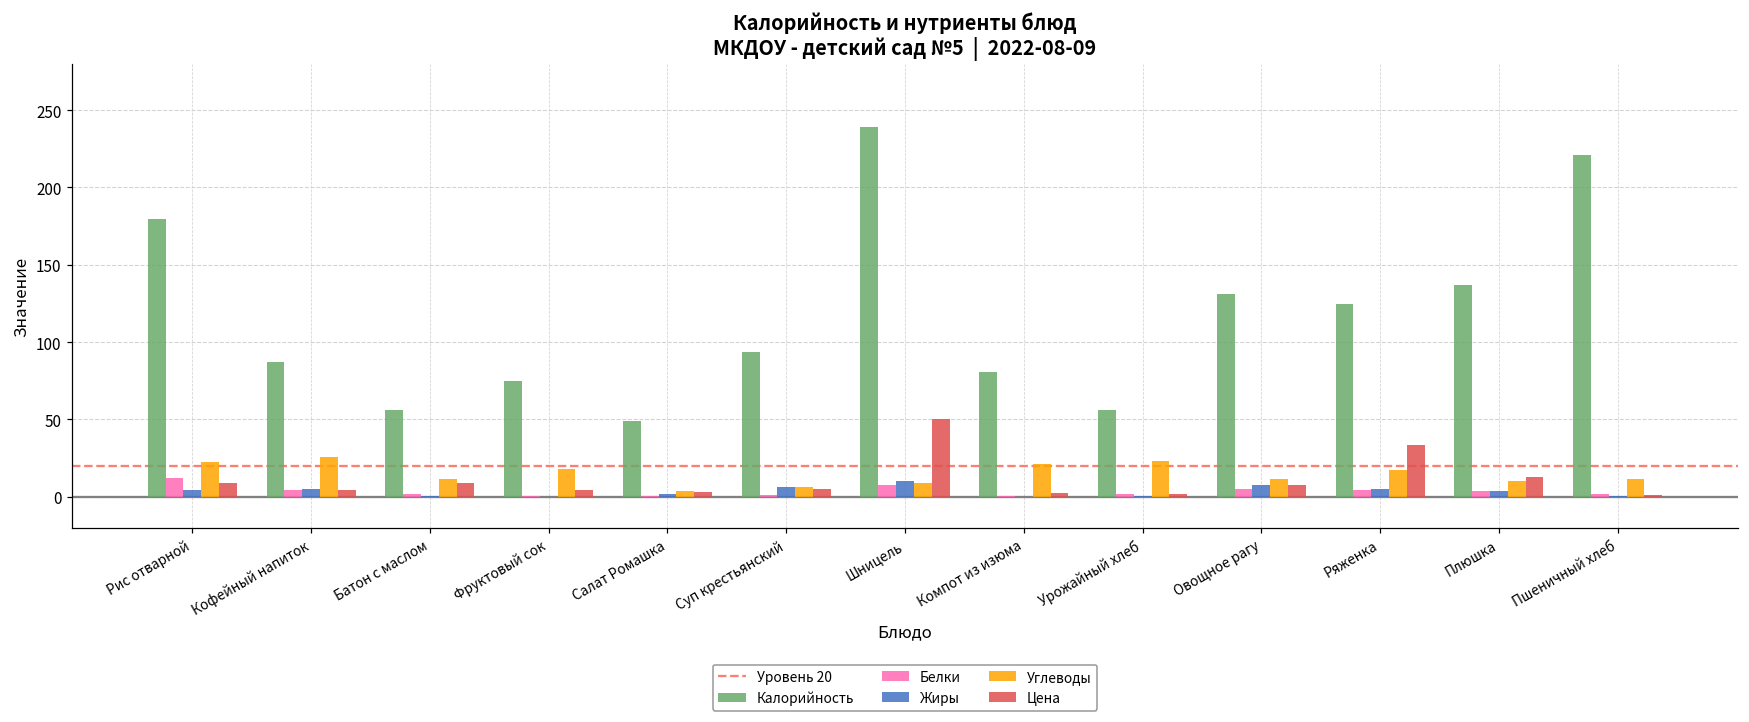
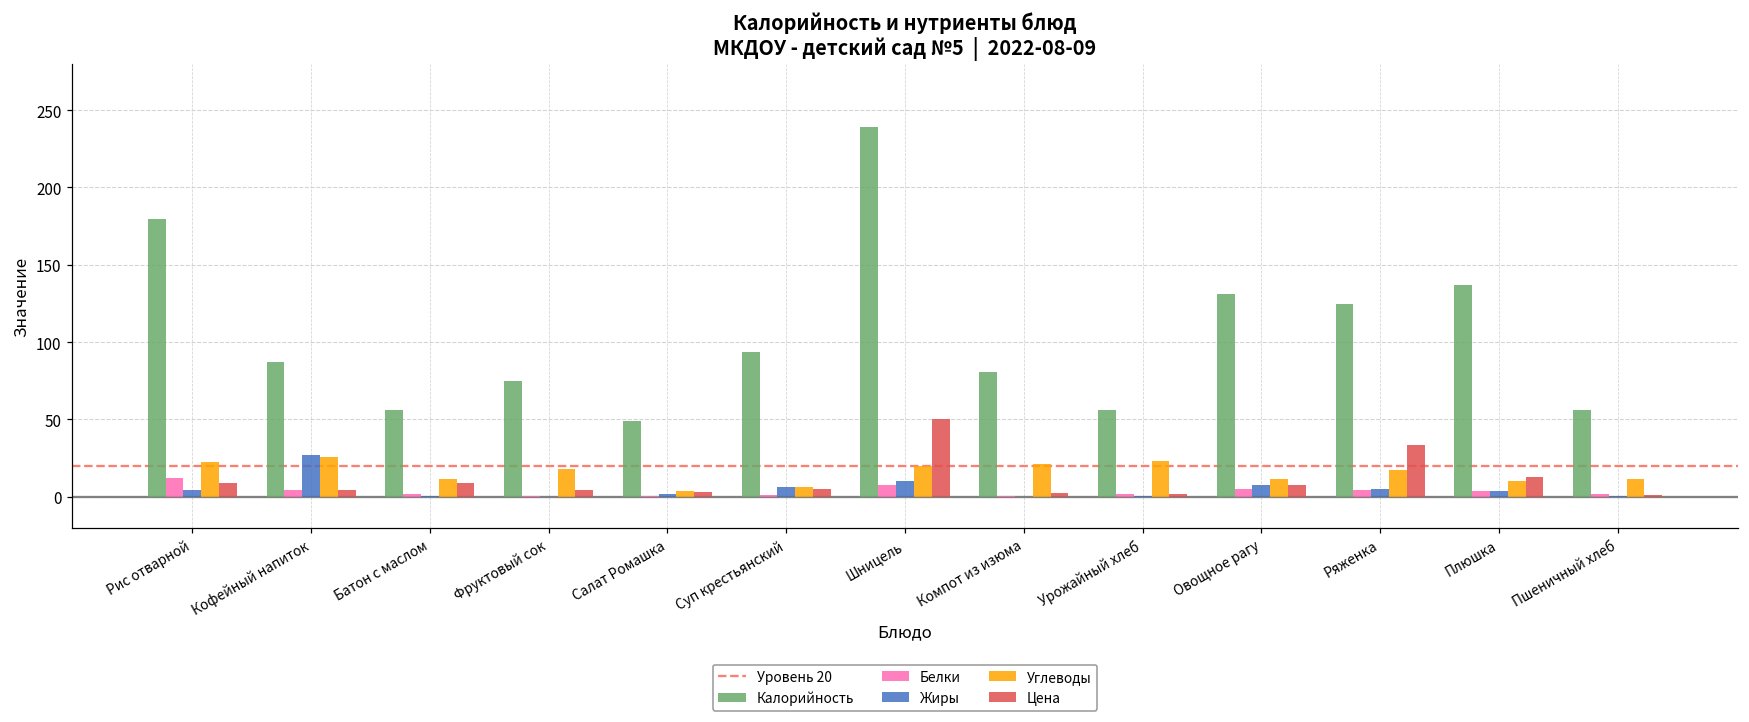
Жиры, Кофейный напиток: 5 -> 27
Углеводы, Шницель: 9 -> 20
Калорийность, Пшеничный хлеб: 221 -> 56
